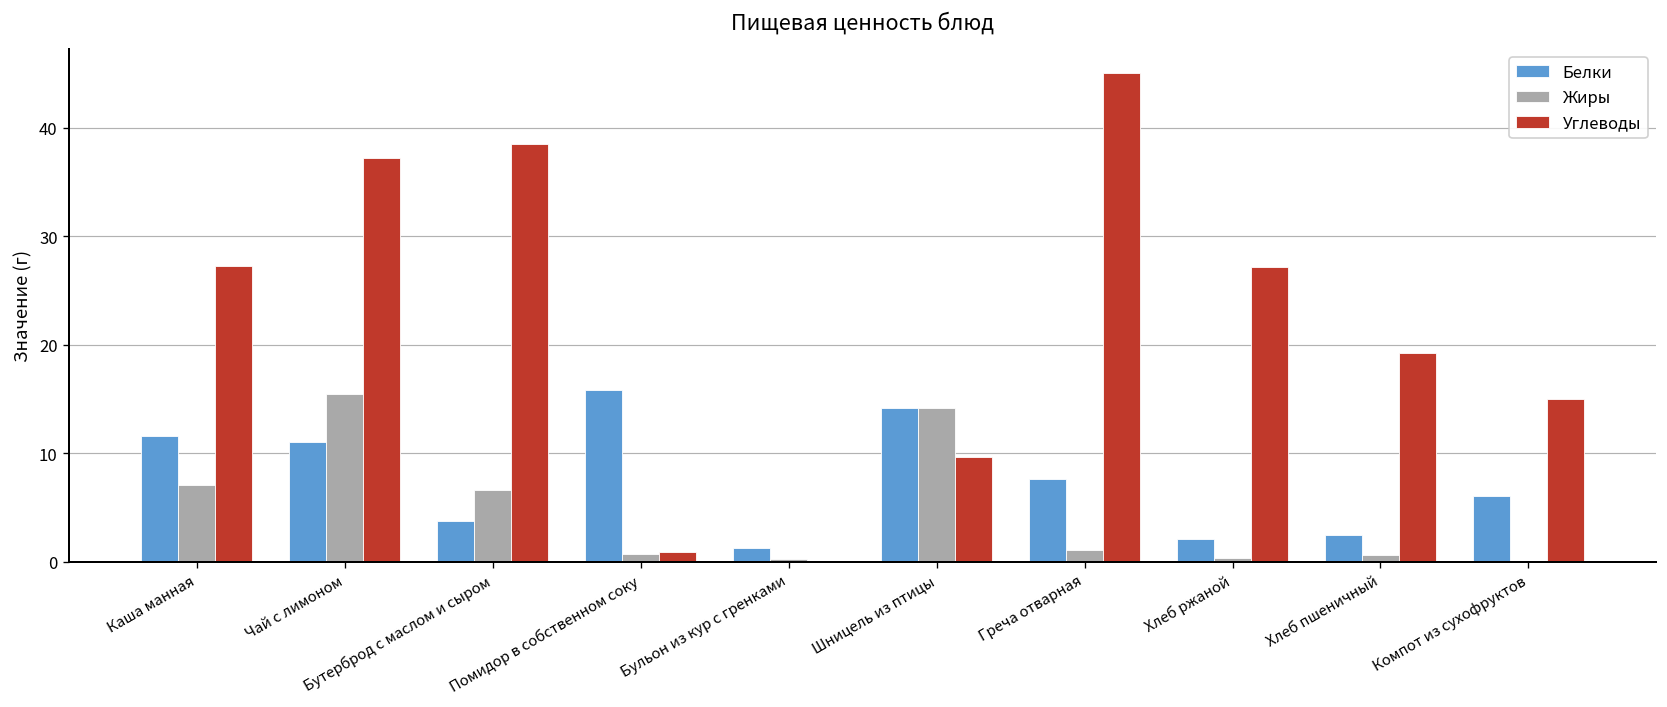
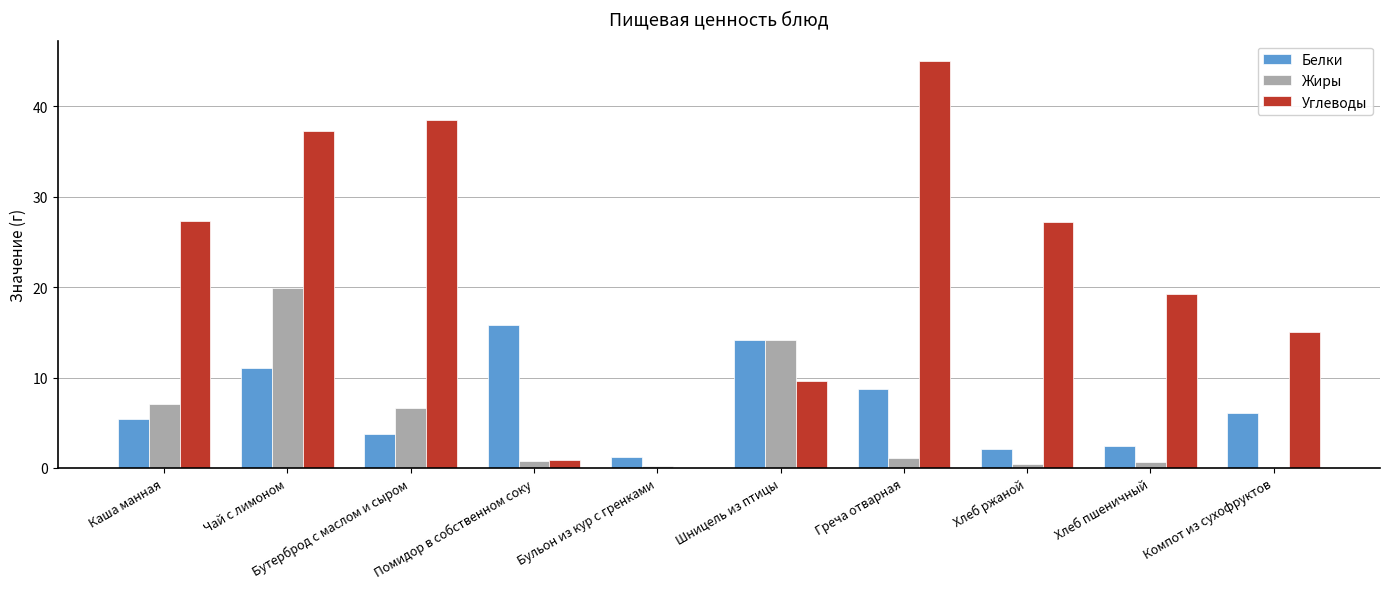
Белки, Каша манная: 12 -> 5
Жиры, Чай с лимоном: 15 -> 20
Белки, Греча отварная: 8 -> 9
